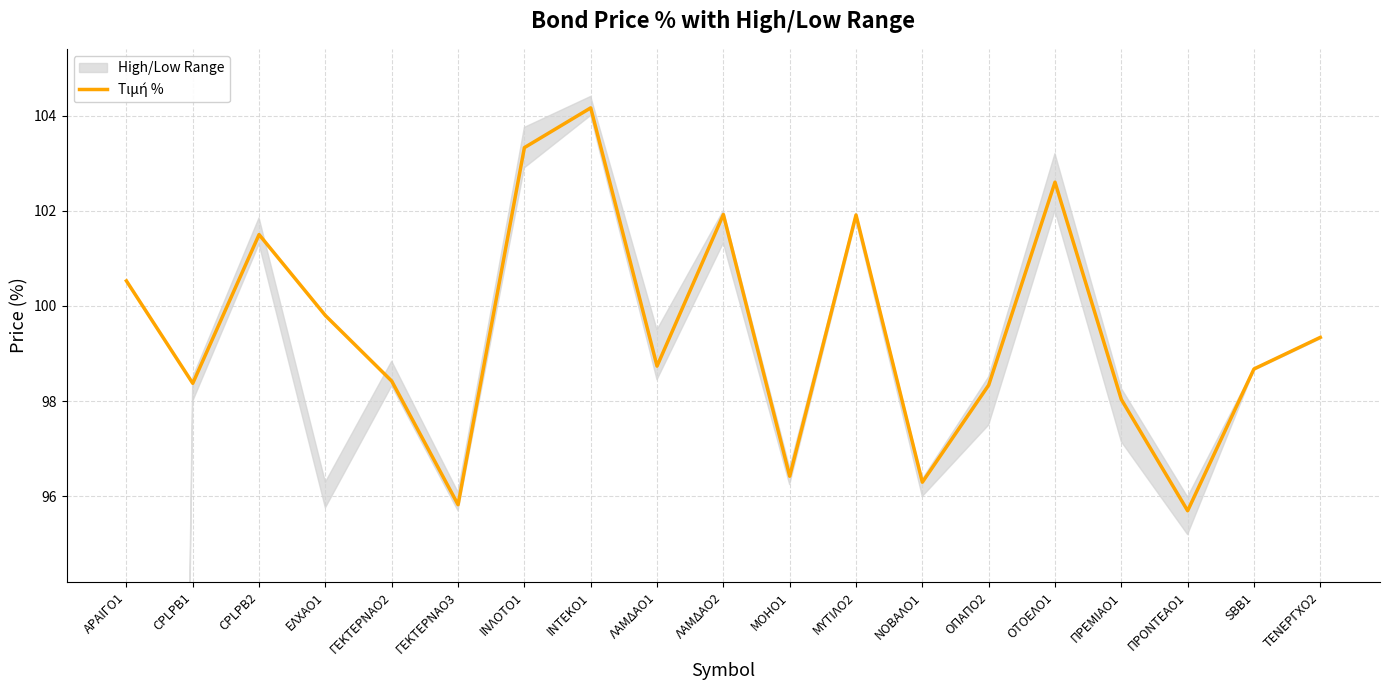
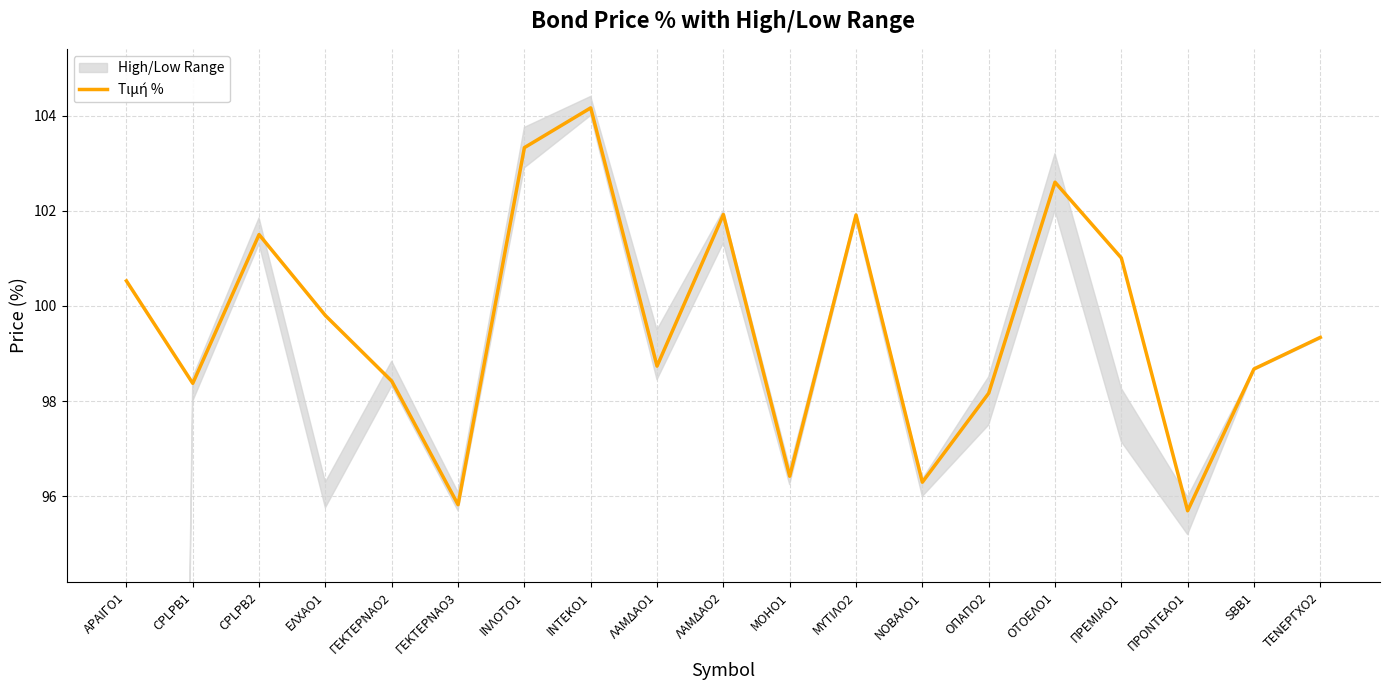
Τιμή %, ΟΠΑΠΟ2: 98.3 -> 98.2
Τιμή %, ΠΡΕΜΙΑΟ1: 98.0 -> 101.0
